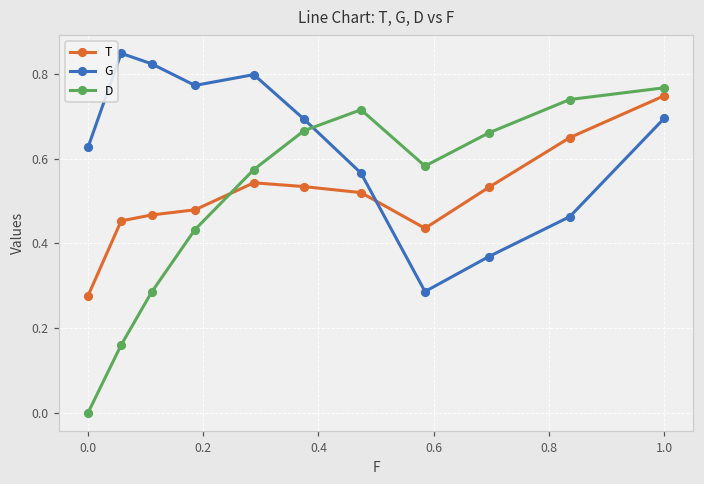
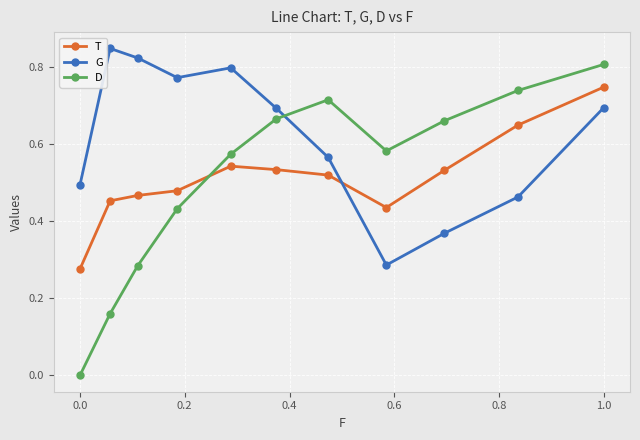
G, 0.0: 0.63 -> 0.49
D, 1.0: 0.77 -> 0.81
